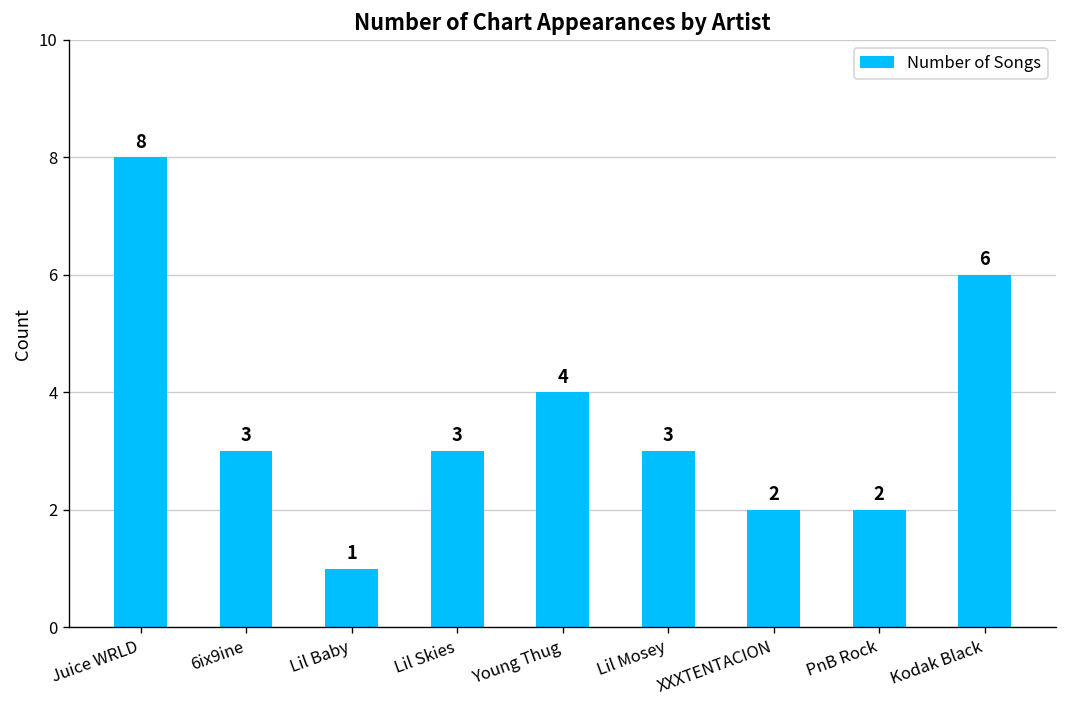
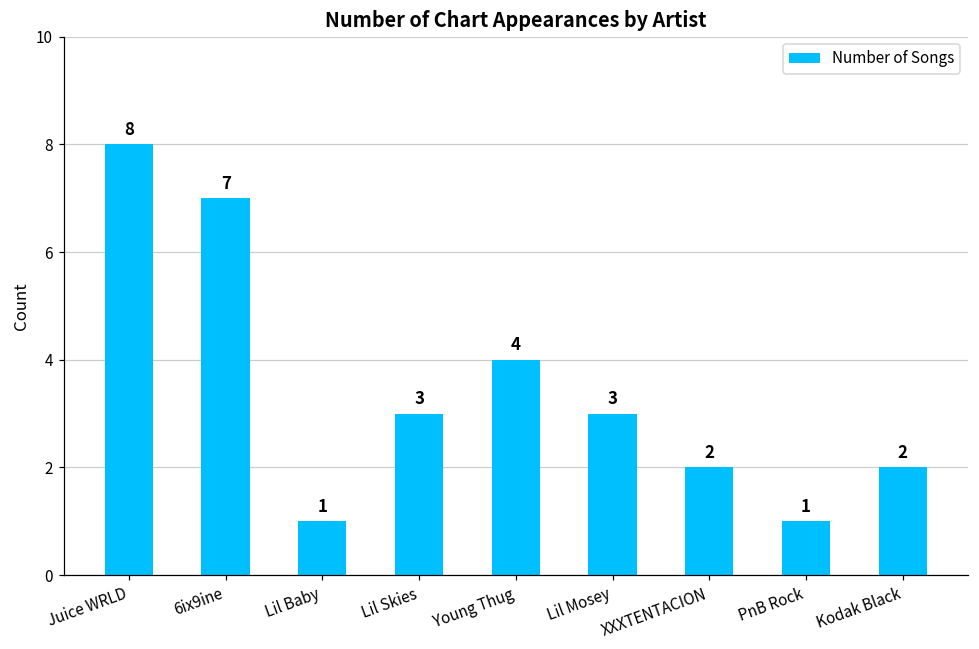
6ix9ine: 3 -> 7
PnB Rock: 2 -> 1
Kodak Black: 6 -> 2
